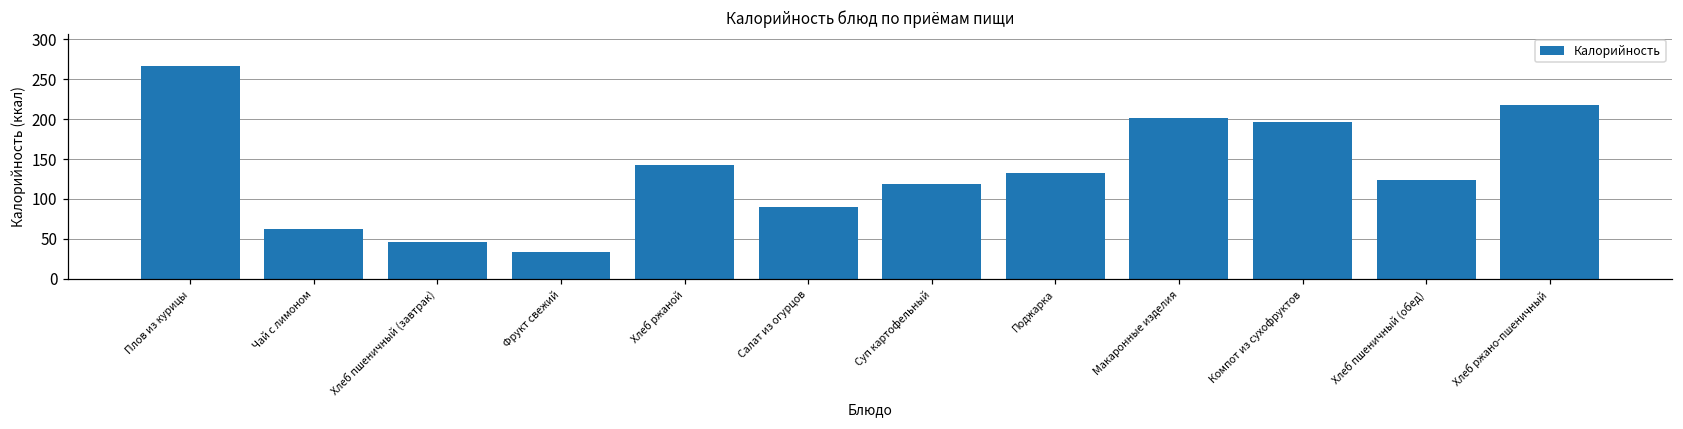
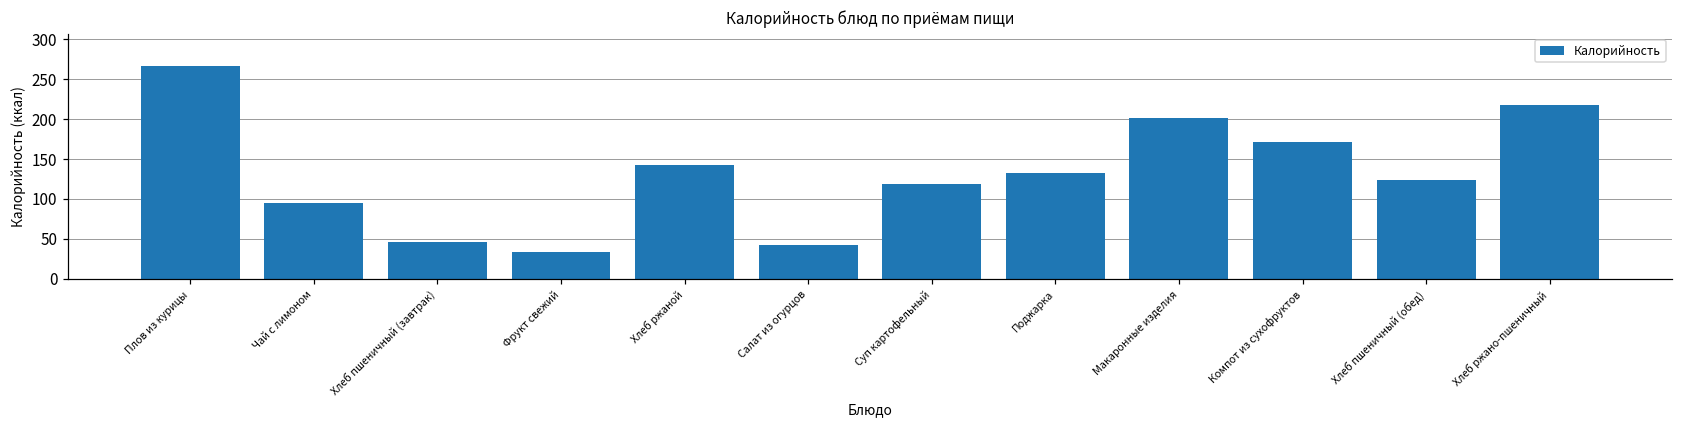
Чай с лимоном: 60 -> 90
Салат из огурцов: 90 -> 40
Компот из сухофруктов: 200 -> 170
